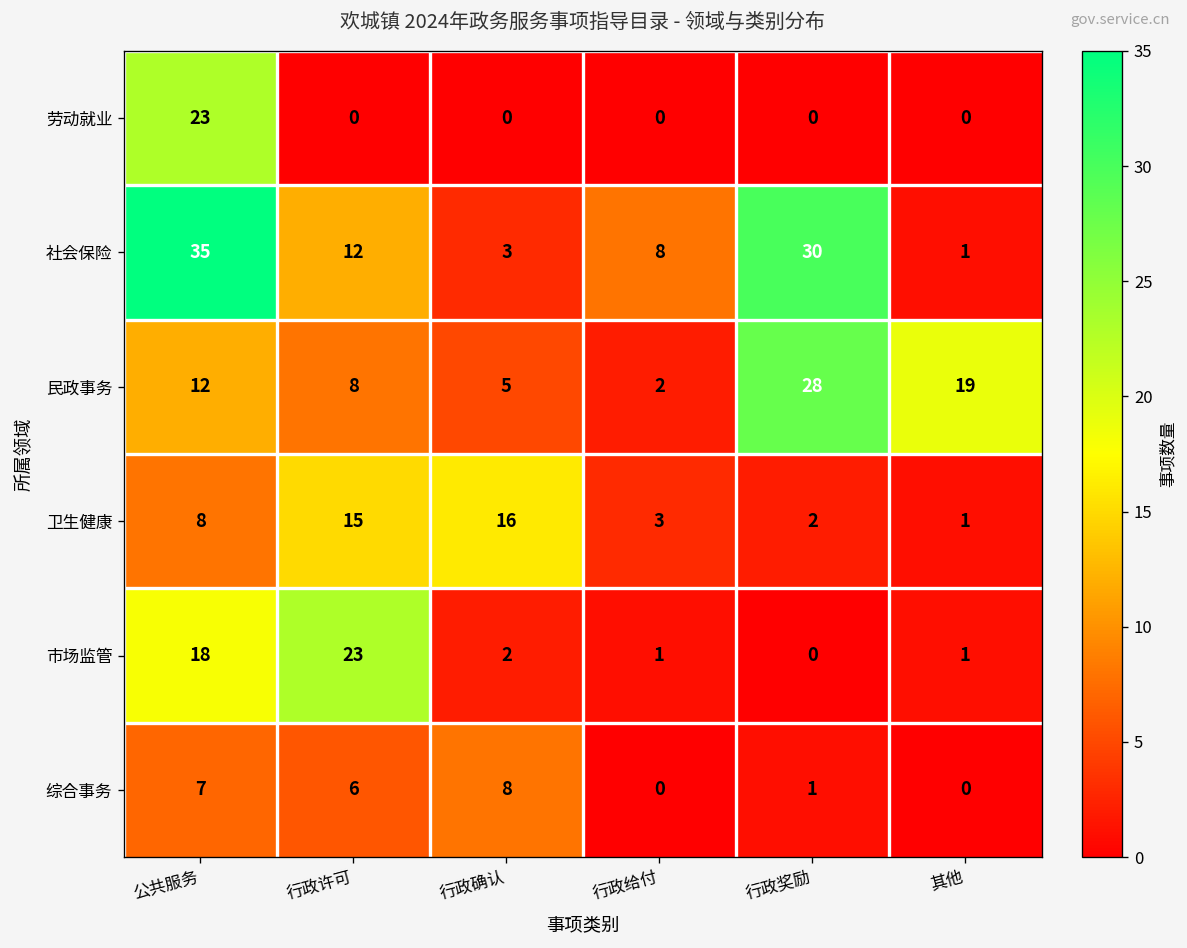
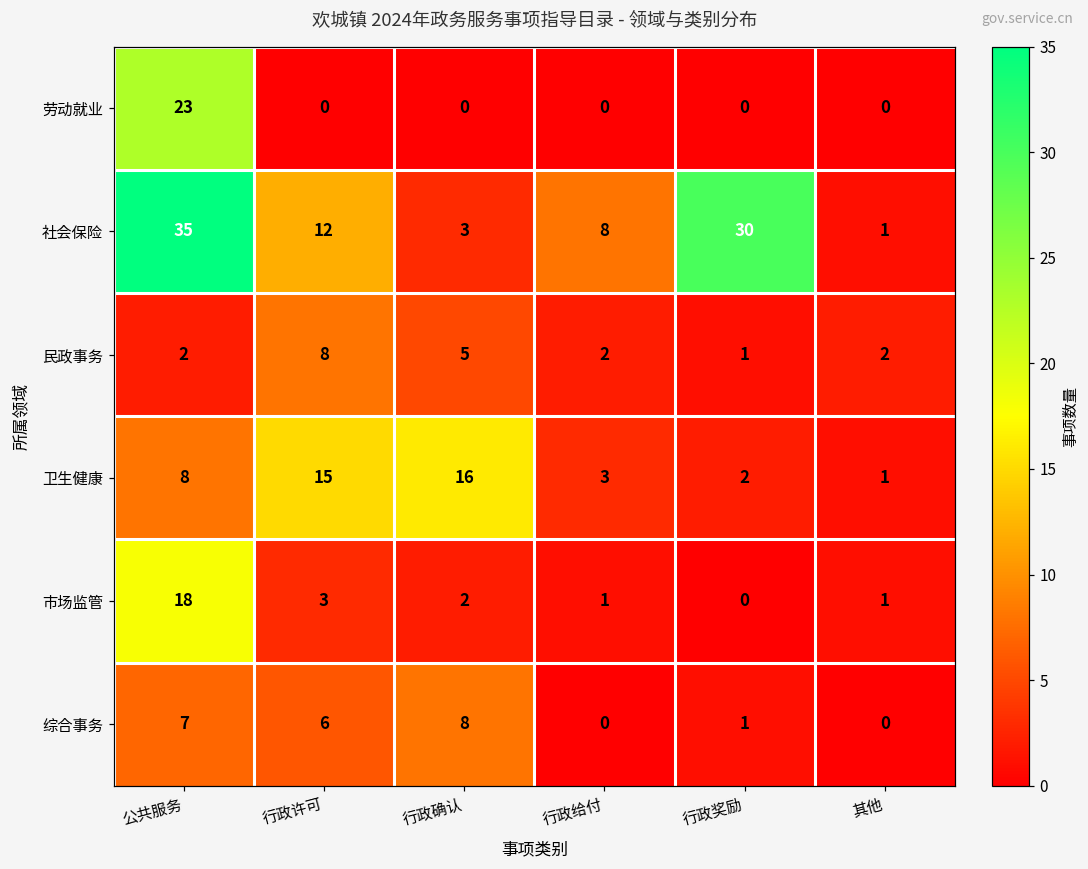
民政事务, 公共服务: 12 -> 2
民政事务, 行政奖励: 28 -> 1
民政事务, 其他: 19 -> 2
市场监管, 行政许可: 23 -> 3
